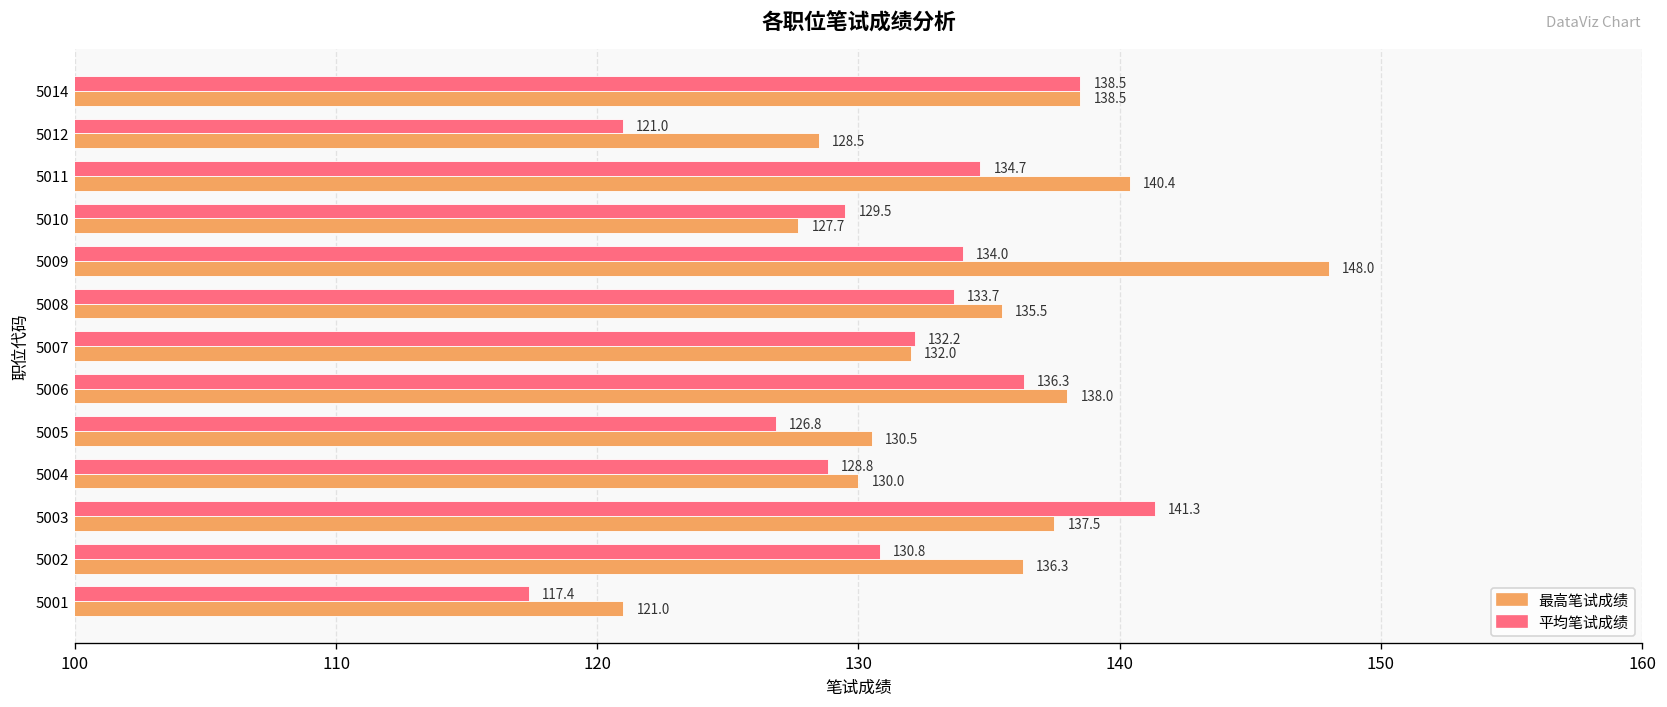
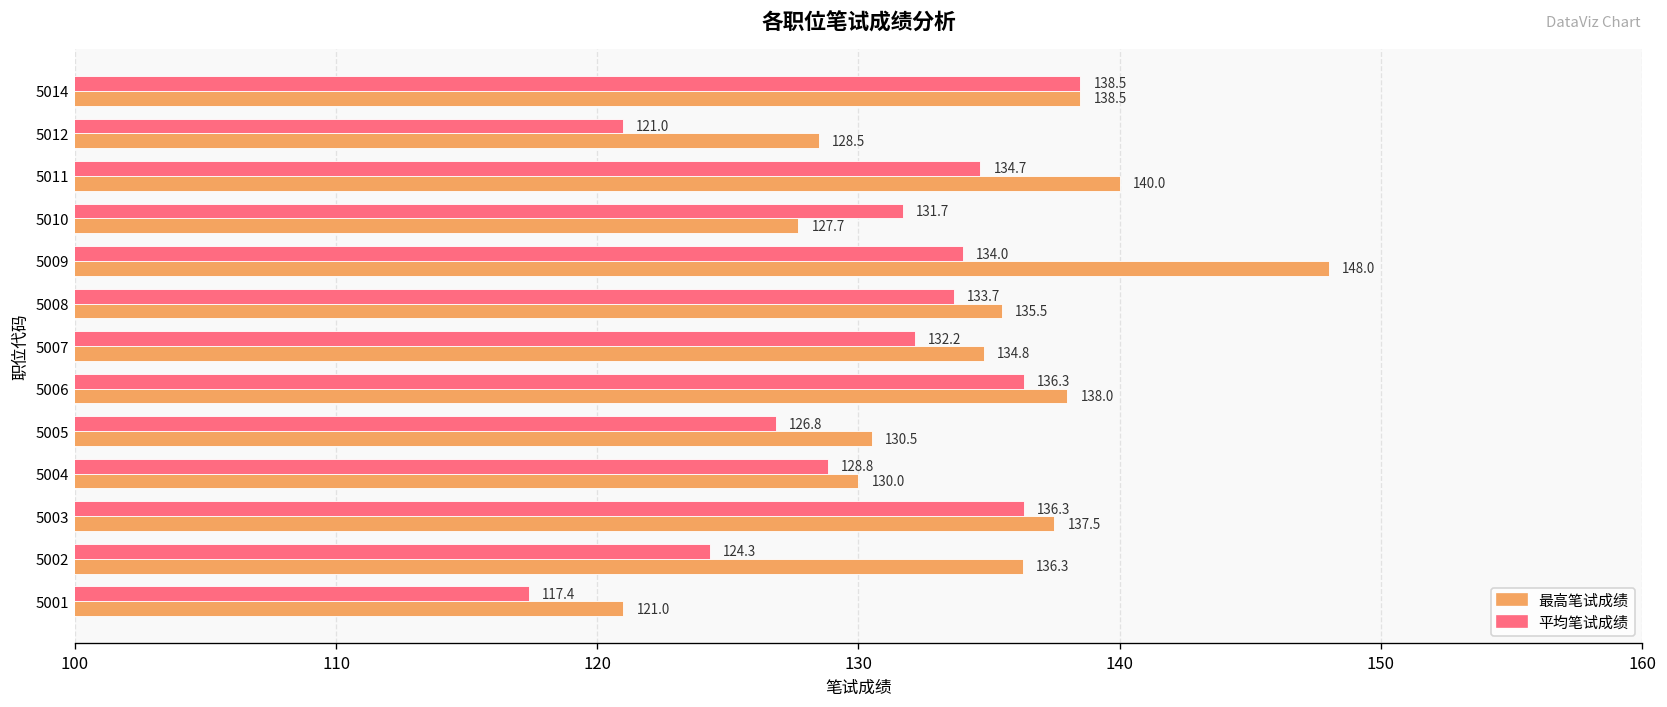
最高笔试成绩, 5011: 140.4 -> 140.0
平均笔试成绩, 5010: 129.5 -> 131.7
最高笔试成绩, 5007: 132.0 -> 134.8
平均笔试成绩, 5003: 141.3 -> 136.3
平均笔试成绩, 5002: 130.8 -> 124.3
